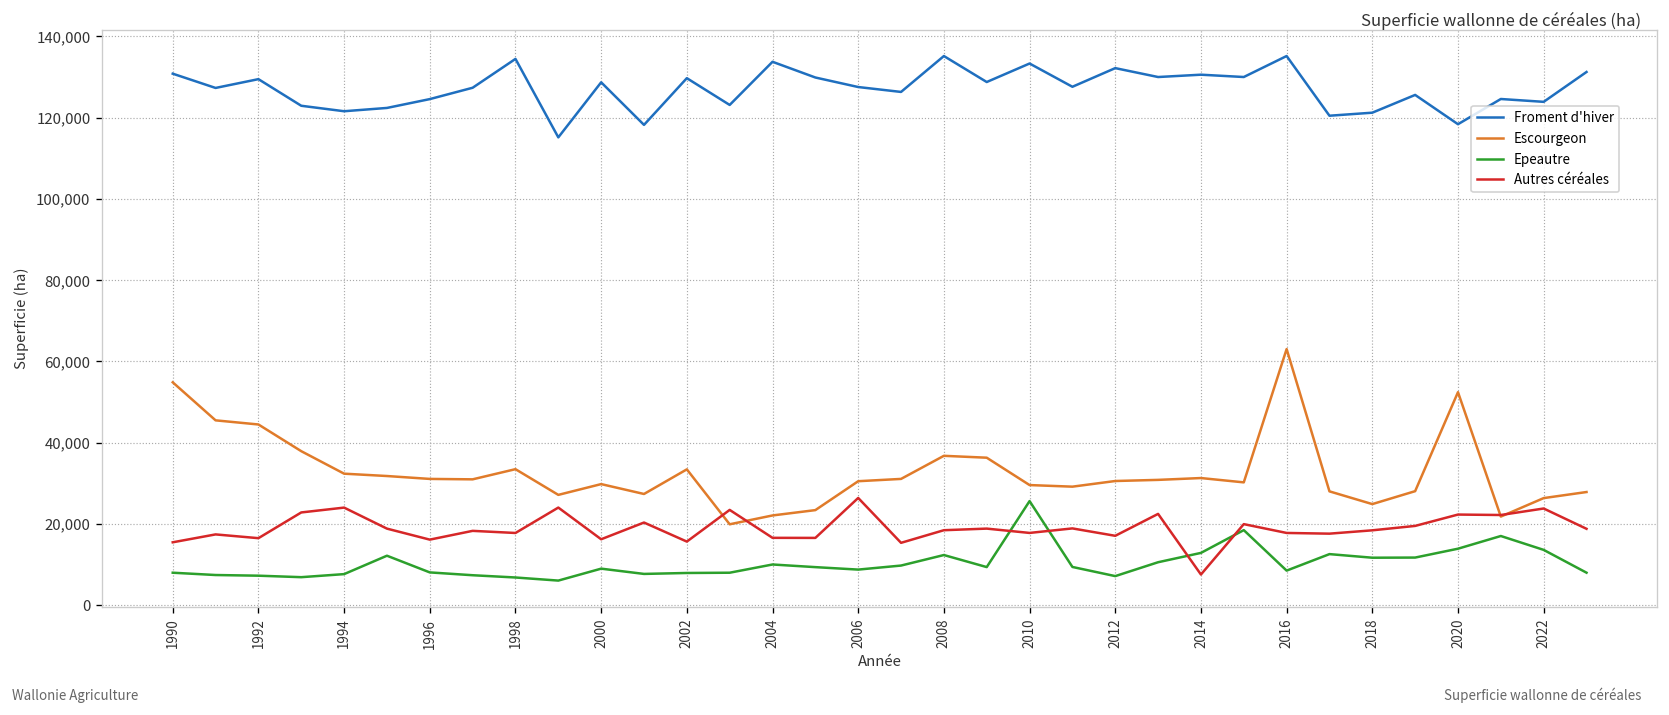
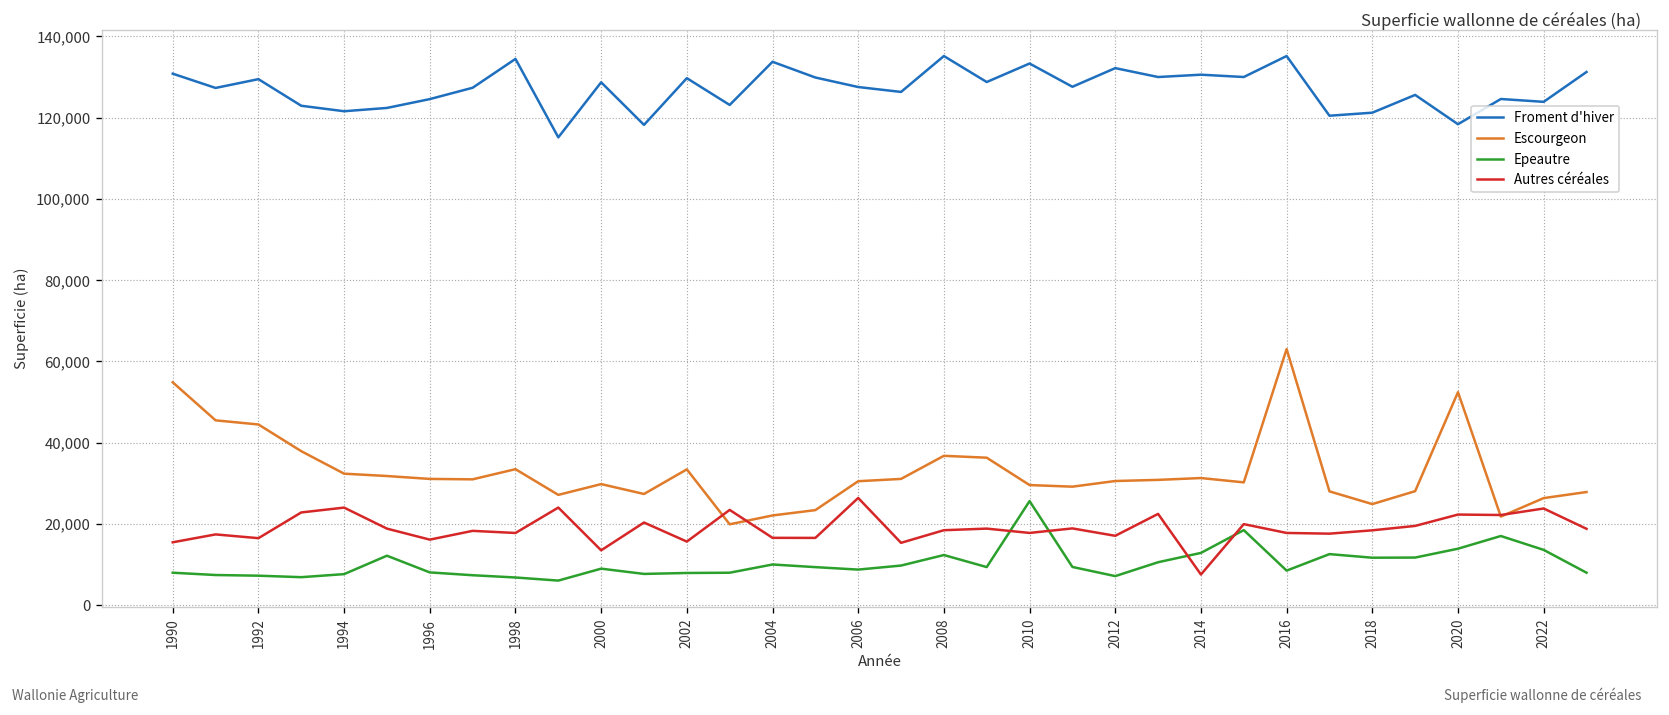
Autres céréales, 2000: 16,000 -> 13,000
